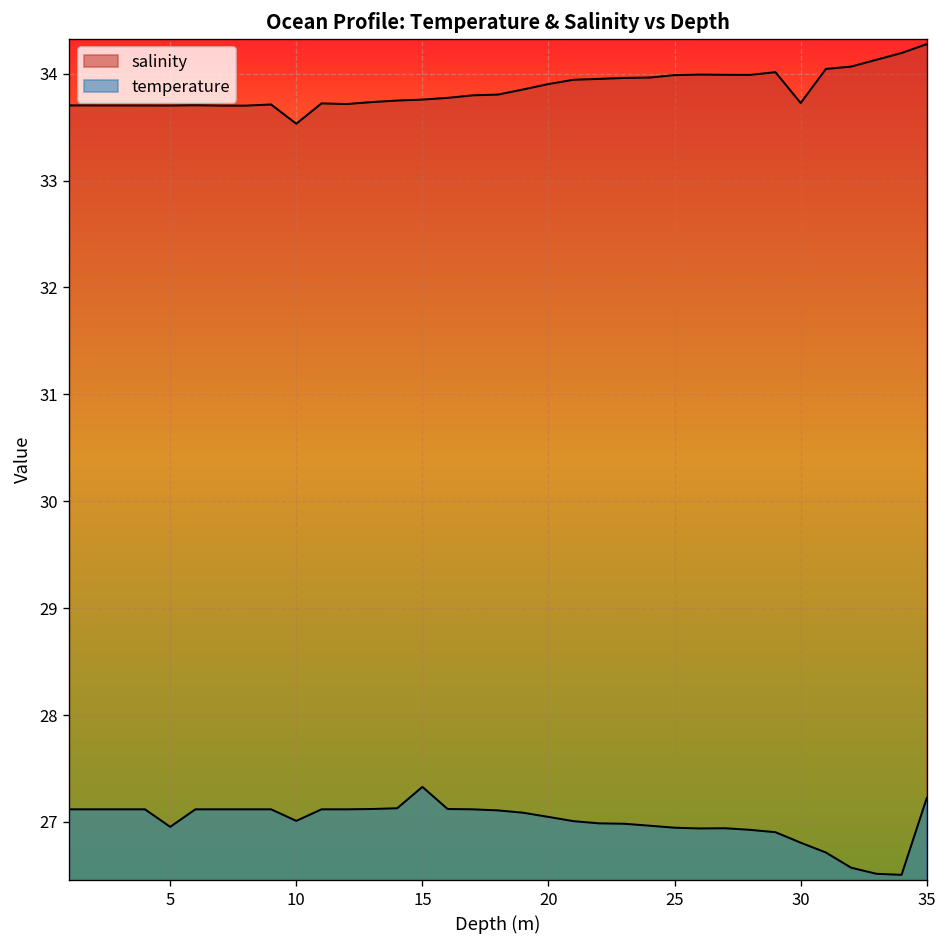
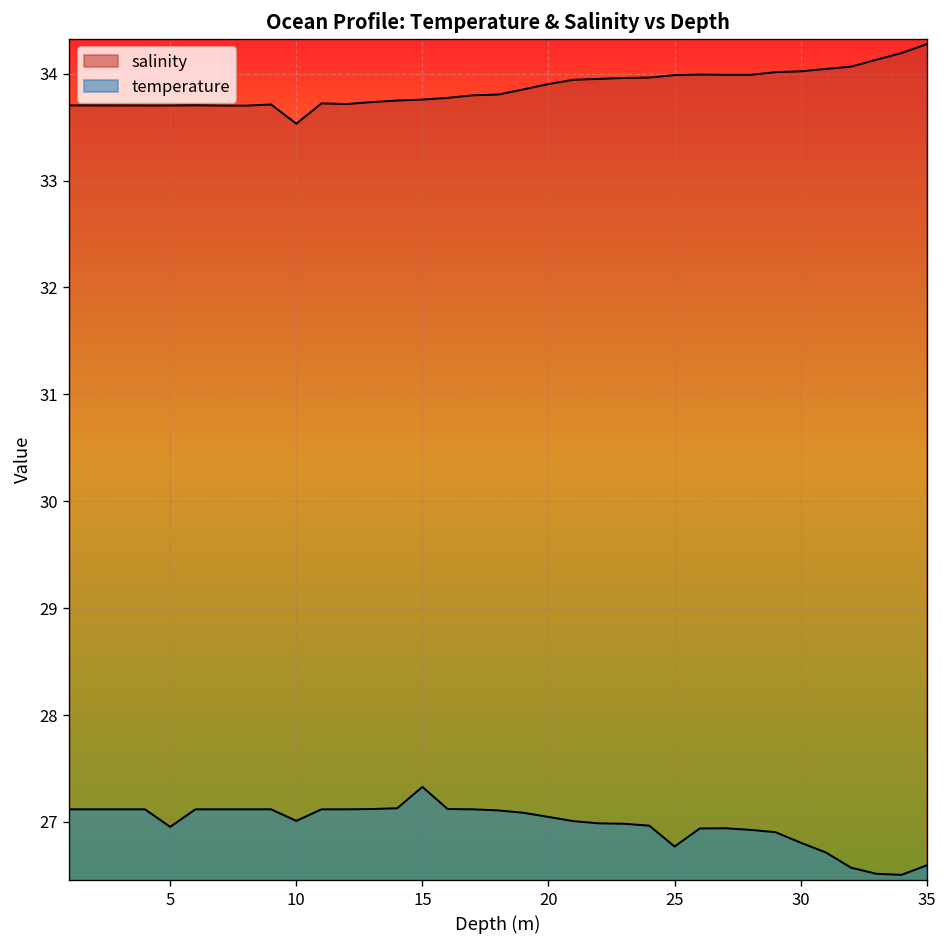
temperature, 25: 26.9 -> 26.8
salinity, 30: 33.7 -> 34.0
temperature, 35: 27.2 -> 26.6
